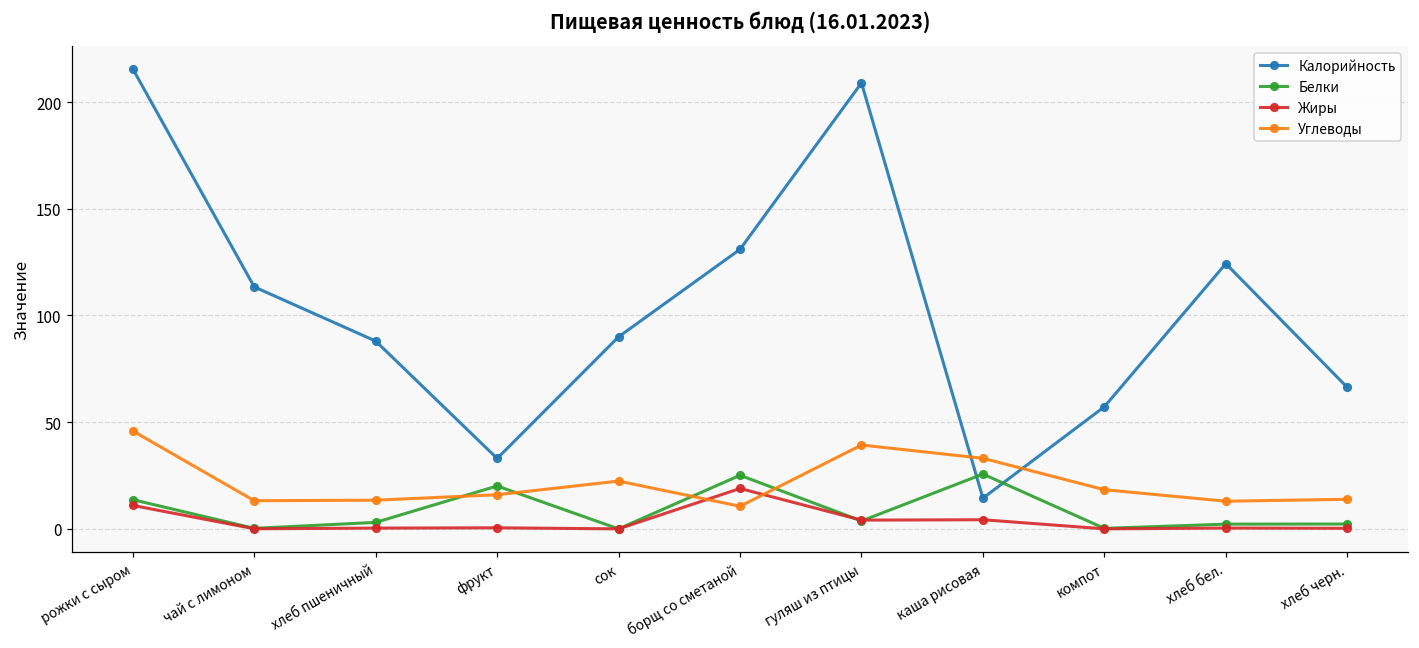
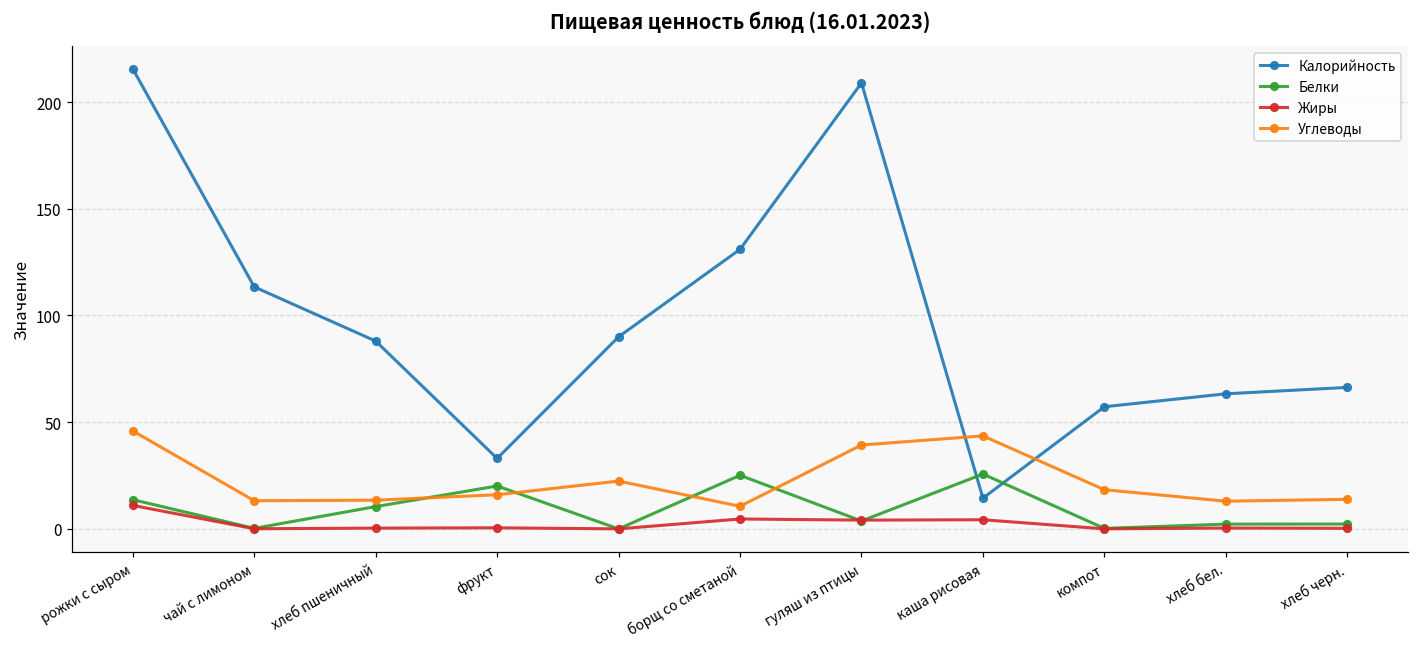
Белки, хлеб пшеничный: 3 -> 10
Жиры, борщ со сметаной: 19 -> 5
Углеводы, каша рисовая: 33 -> 44
Калорийность, хлеб бел.: 124 -> 63
